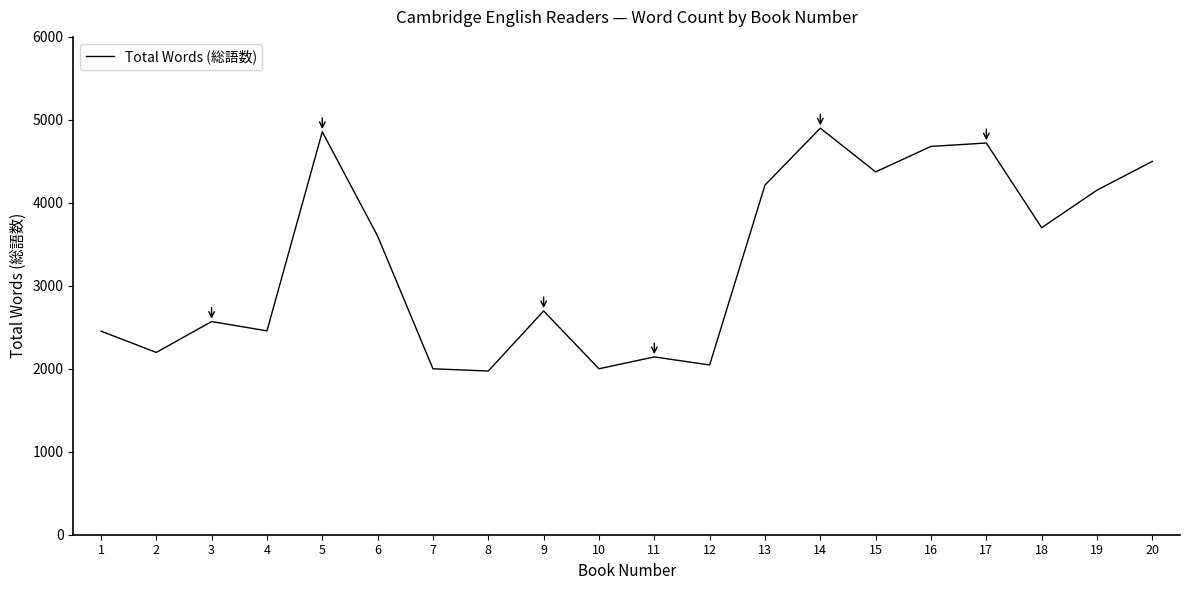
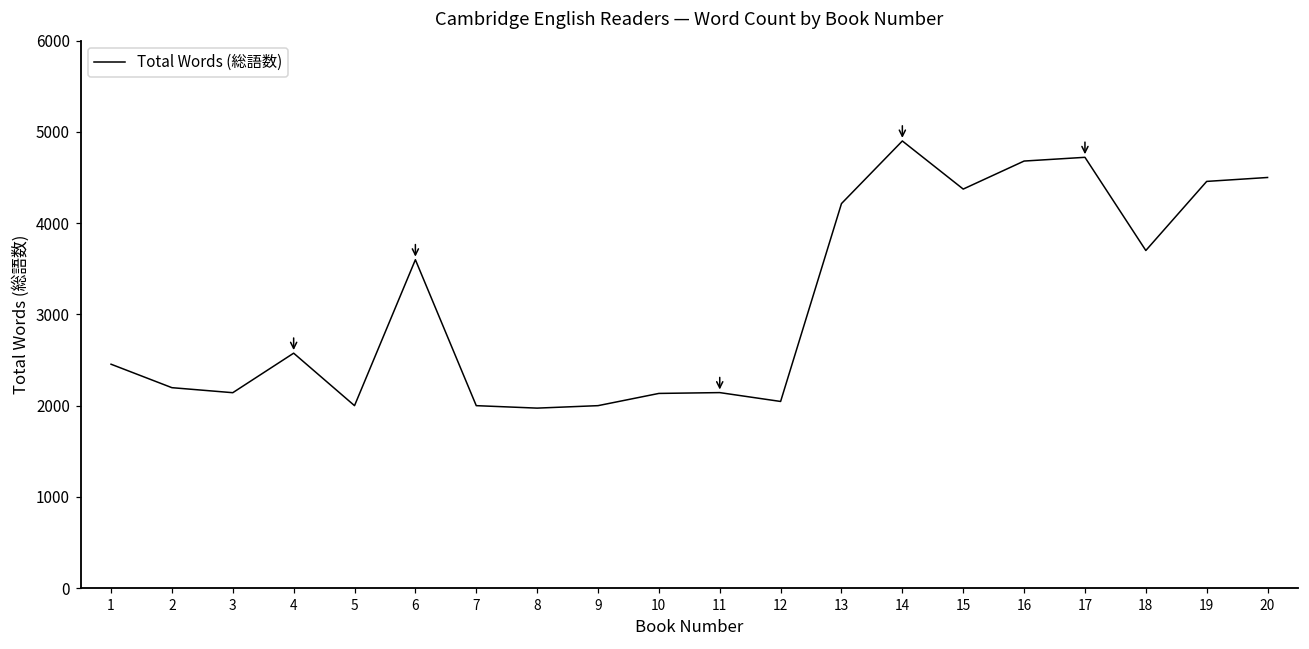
3: 2600 -> 2100
4: 2500 -> 2600
5: 4900 -> 2000
9: 2700 -> 2000
10: 2000 -> 2100
19: 4200 -> 4500
